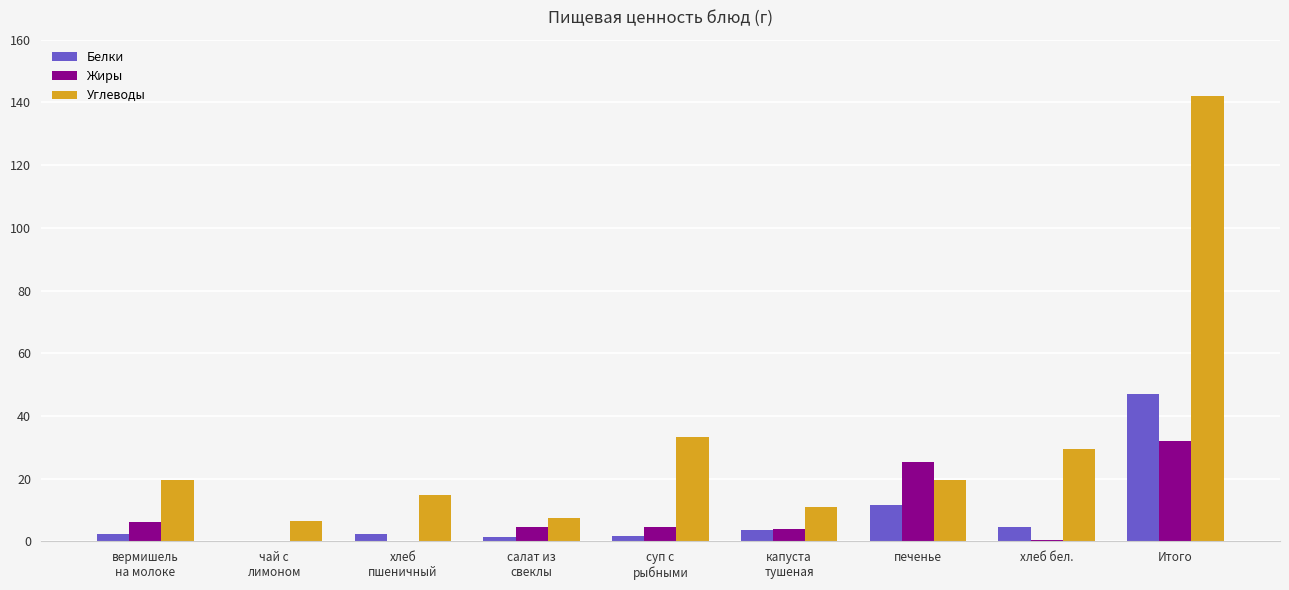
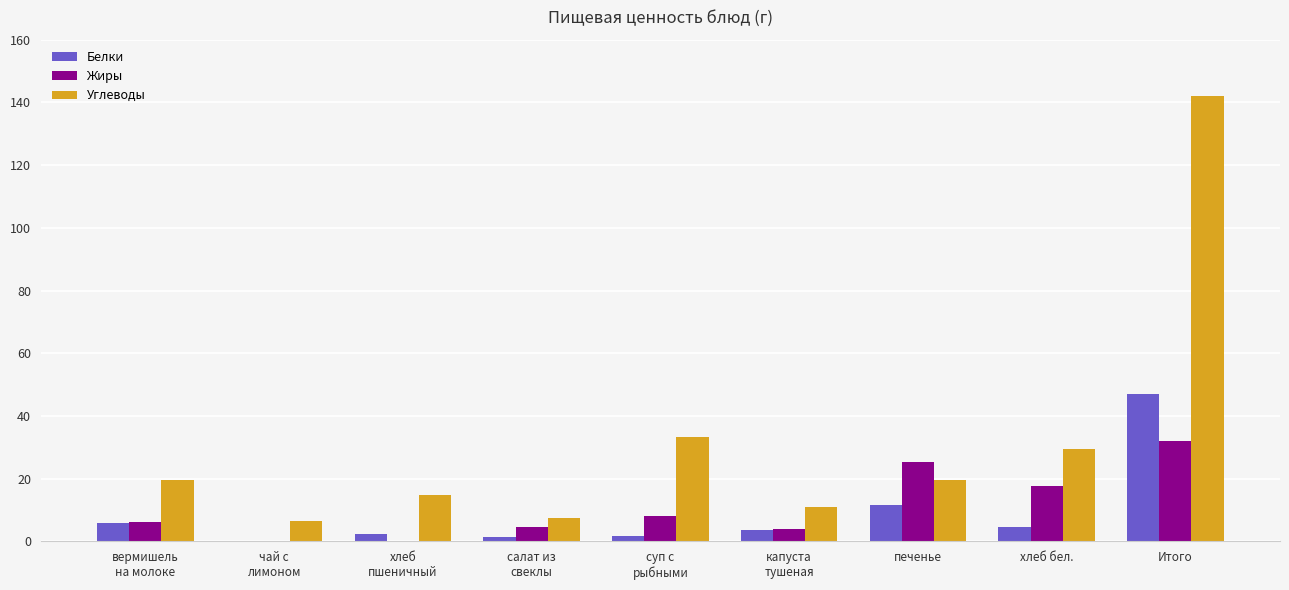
Белки, вермишель на молоке: 3 -> 6
Жиры, суп с рыбными: 5 -> 8
Жиры, хлеб бел.: 1 -> 18
